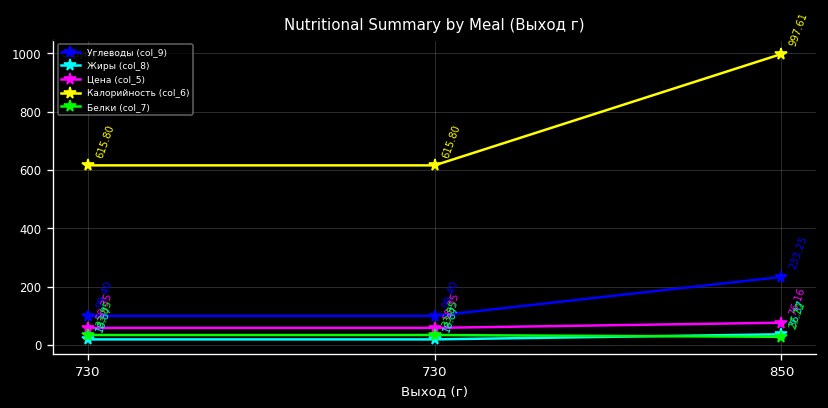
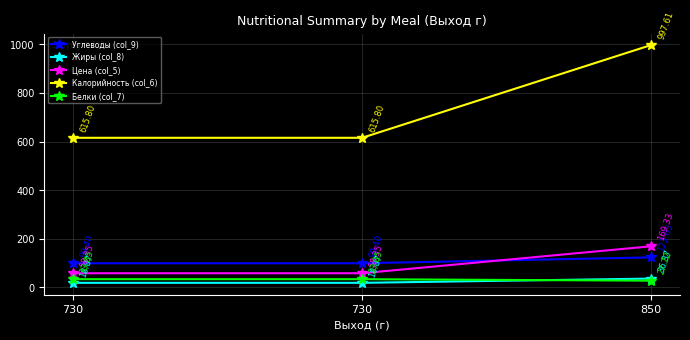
Углеводы (col_9), 850: 233.25 -> 123.65
Цена (col_5), 850: 76.16 -> 169.33
